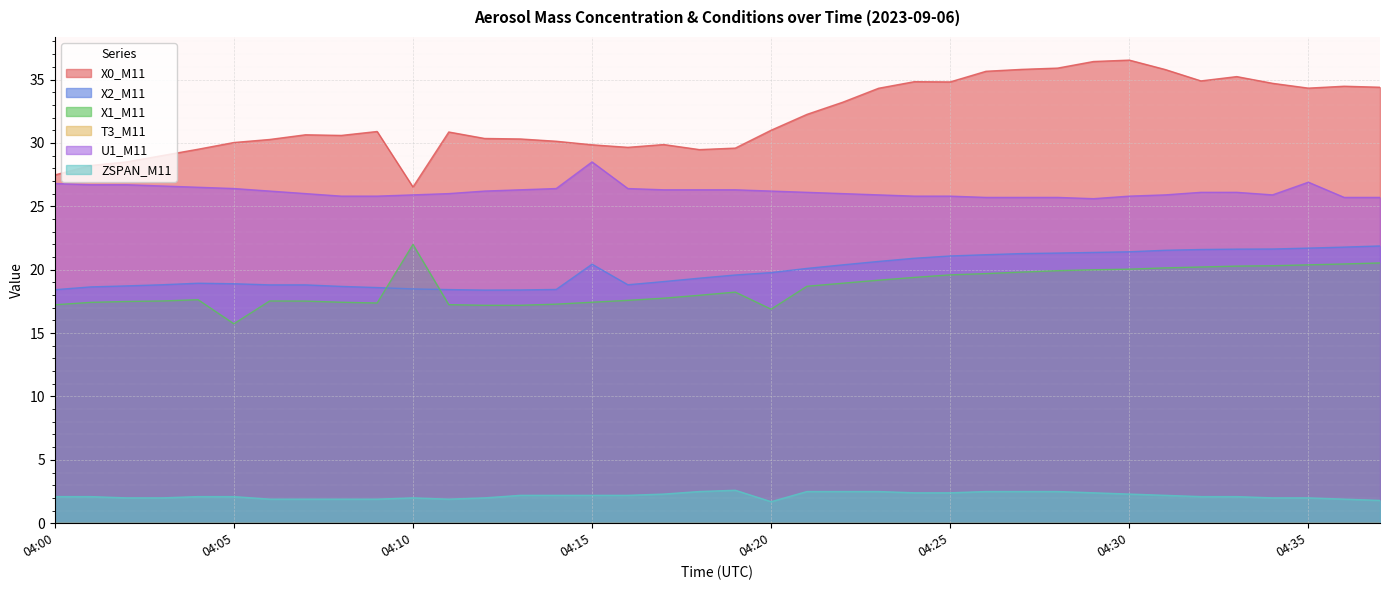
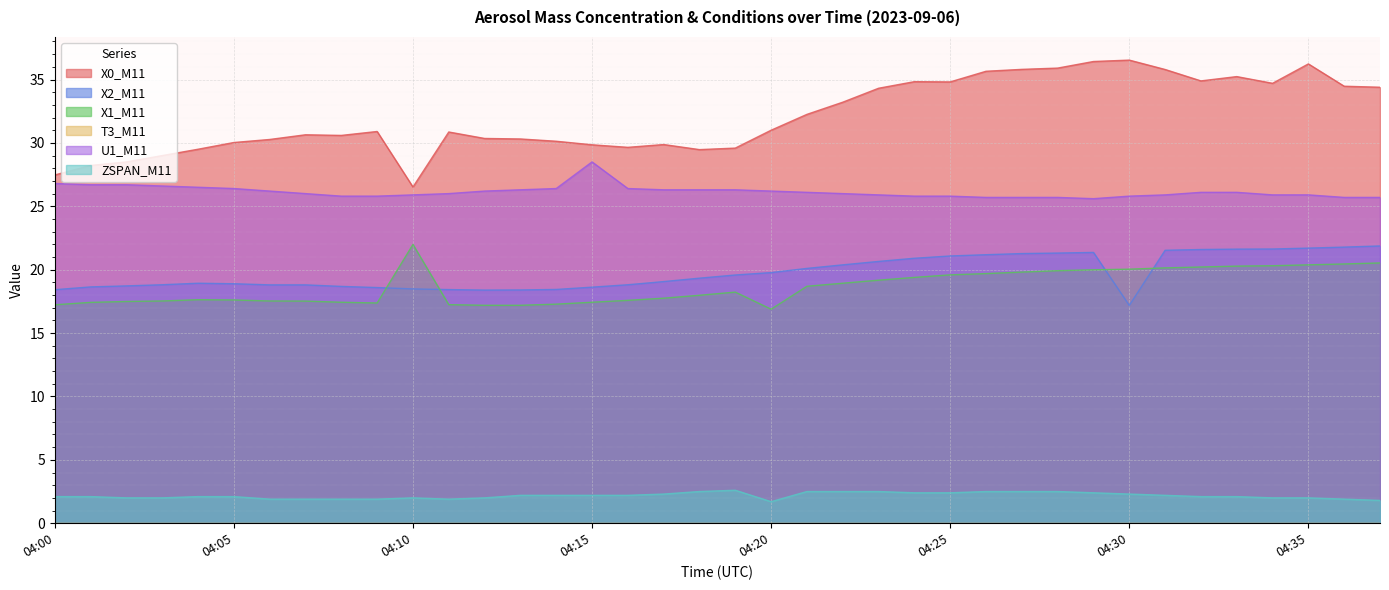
X1_M11, 04:05: 15.7 -> 17.6
X2_M11, 04:15: 20.4 -> 18.6
X2_M11, 04:30: 21.4 -> 17.2
X0_M11, 04:35: 34.3 -> 36.2
U1_M11, 04:35: 26.9 -> 25.9
